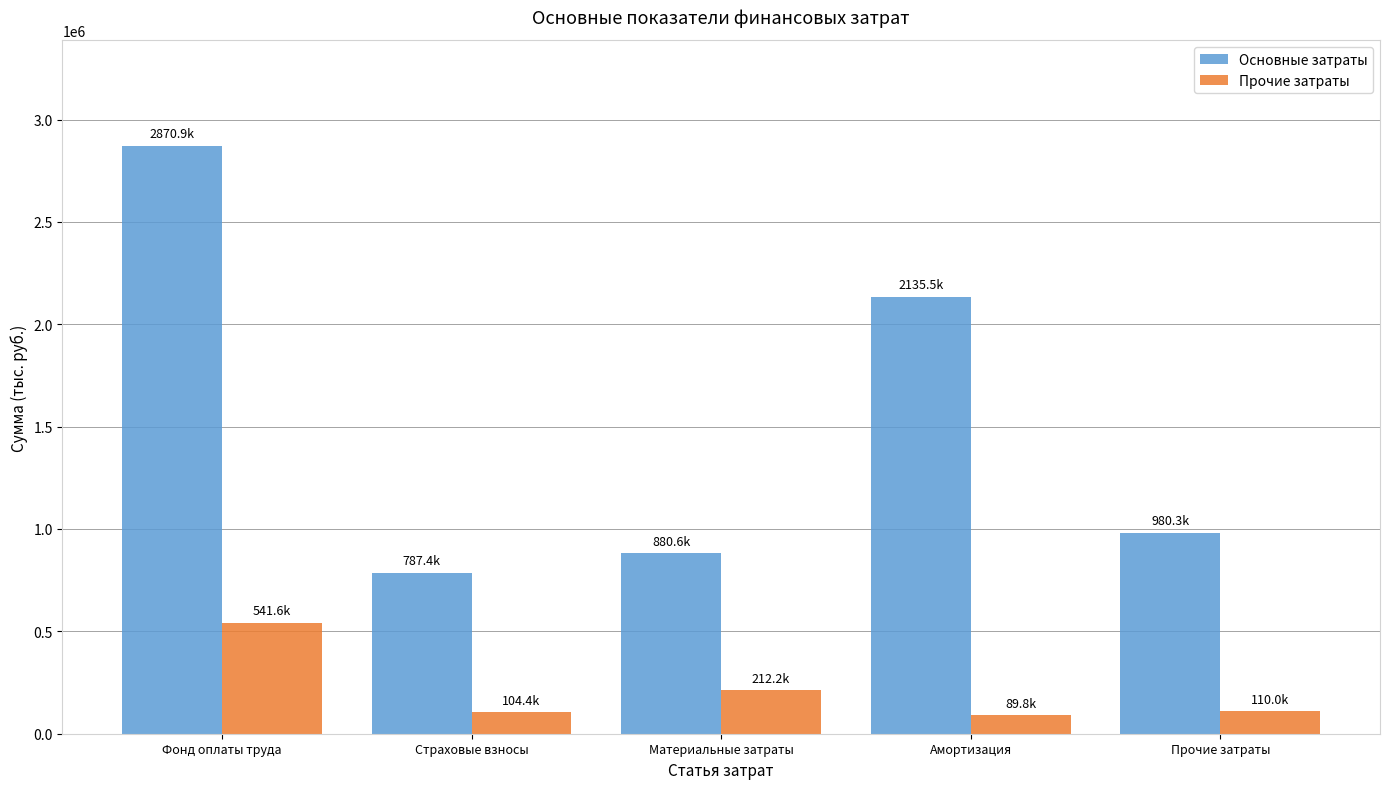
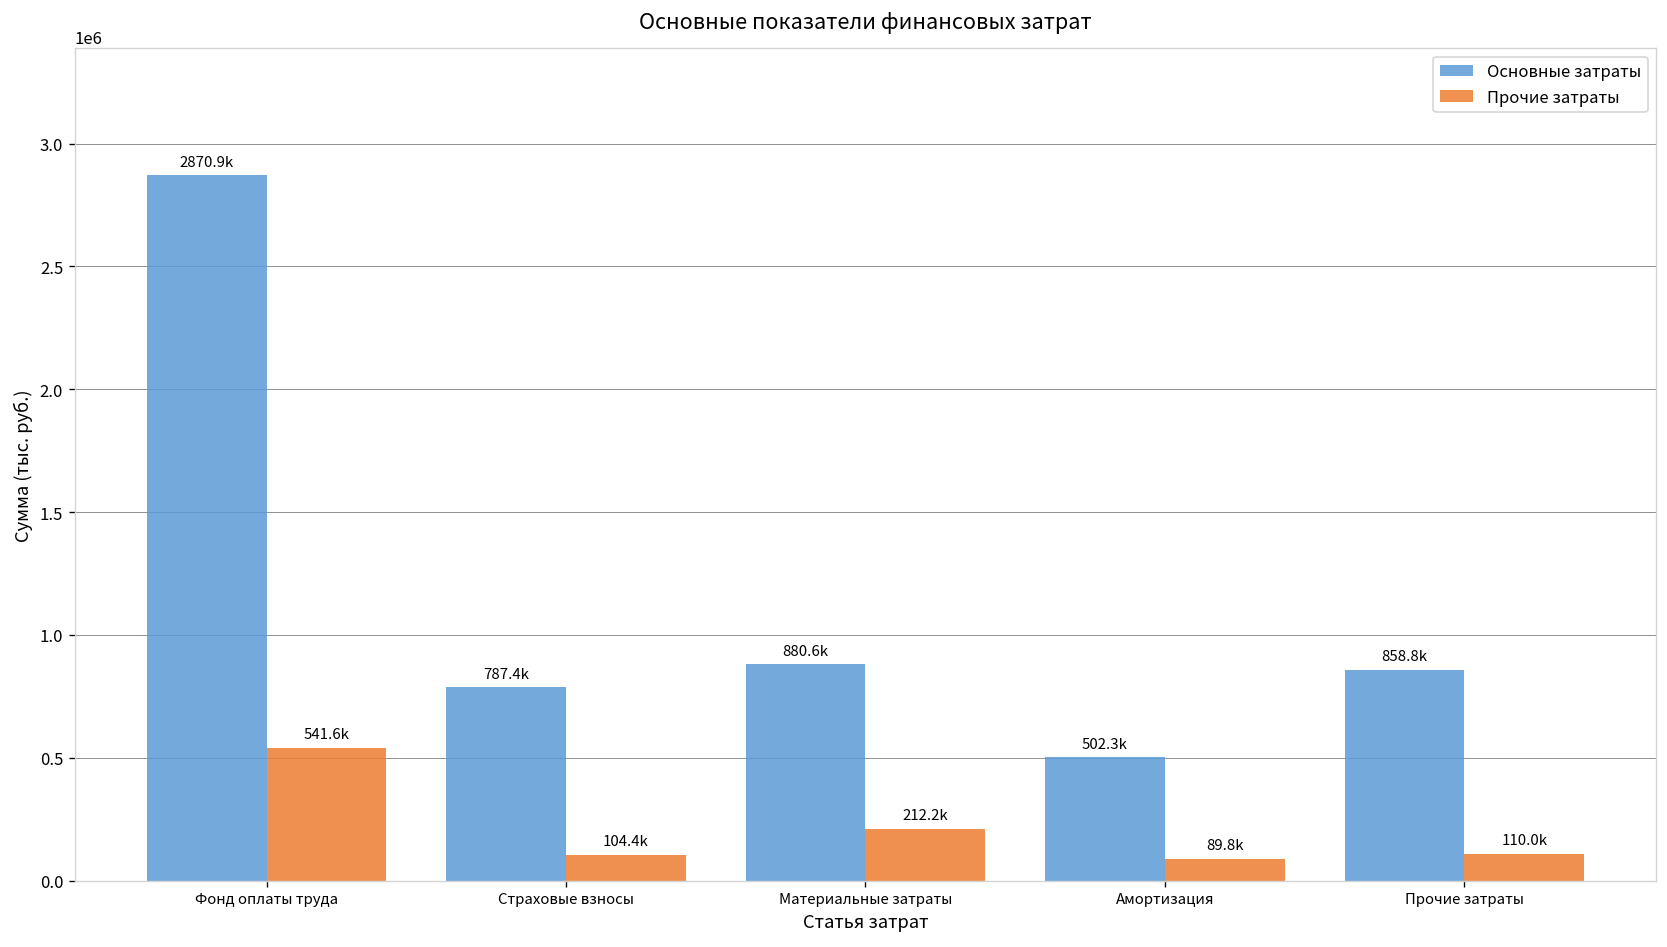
Основные затраты, Амортизация: 2135.5k -> 502.3k
Основные затраты, Прочие затраты: 980.3k -> 858.8k
